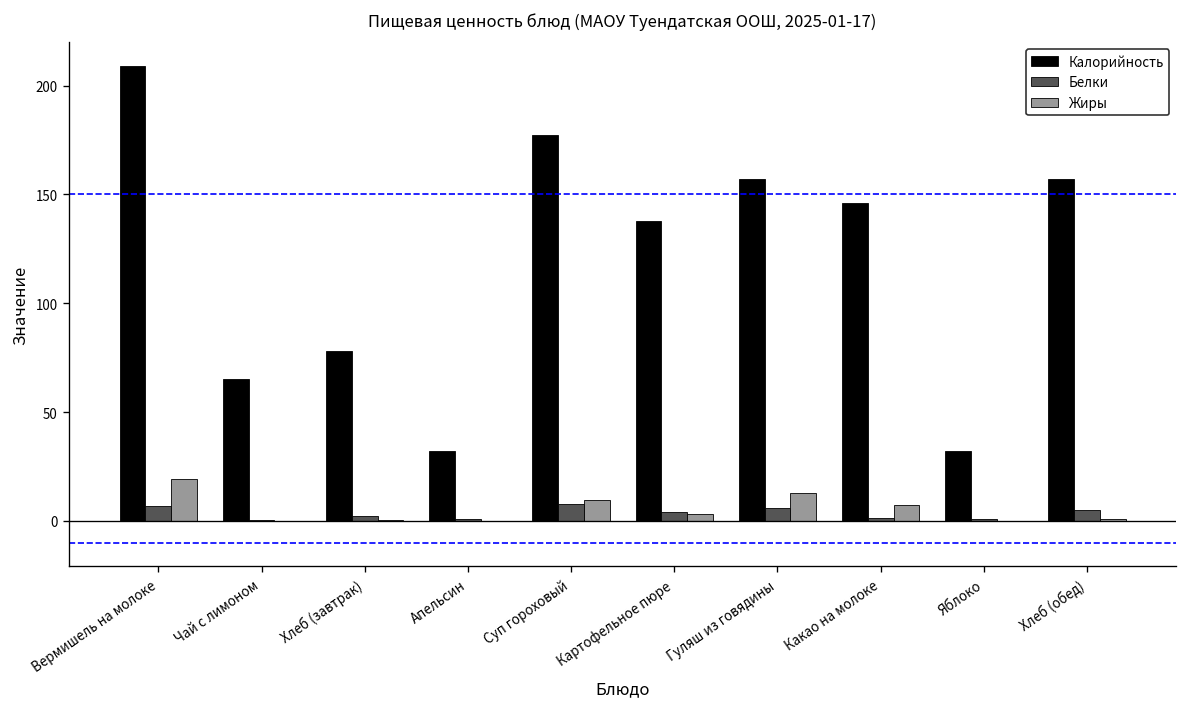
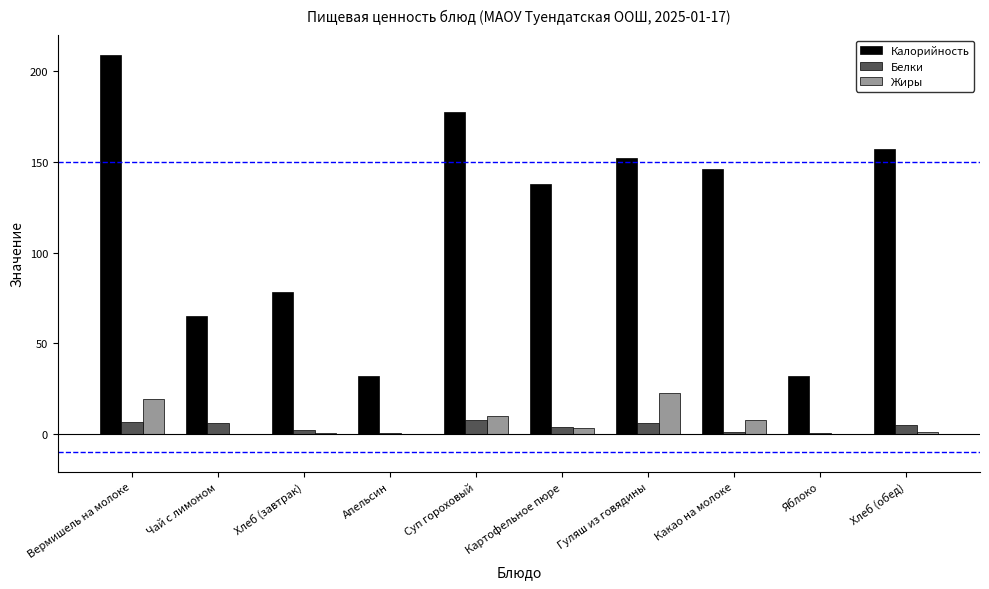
Белки, Чай с лимоном: 0 -> 6
Калорийность, Гуляш из говядины: 157 -> 152
Жиры, Гуляш из говядины: 13 -> 22
